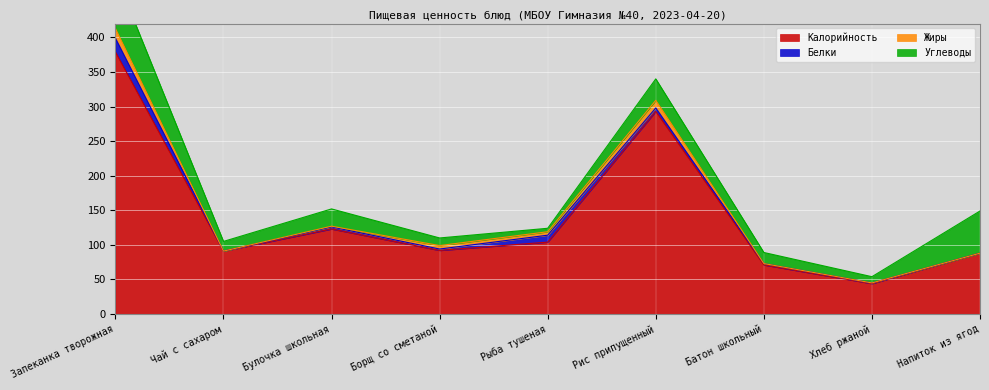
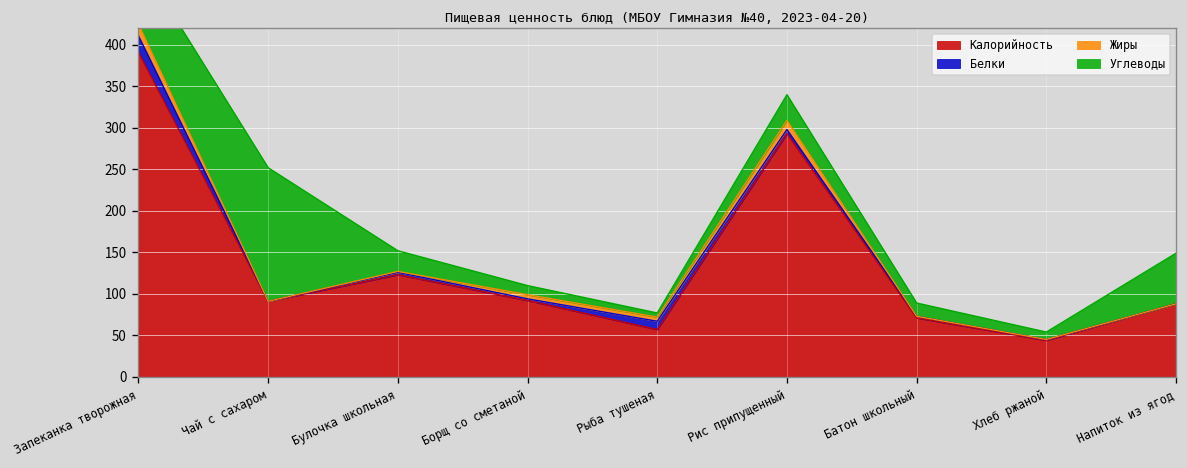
Калорийность, Запеканка творожная: 380 -> 390
Углеводы, Чай с сахаром: 10 -> 160
Калорийность, Рыба тушеная: 100 -> 60
